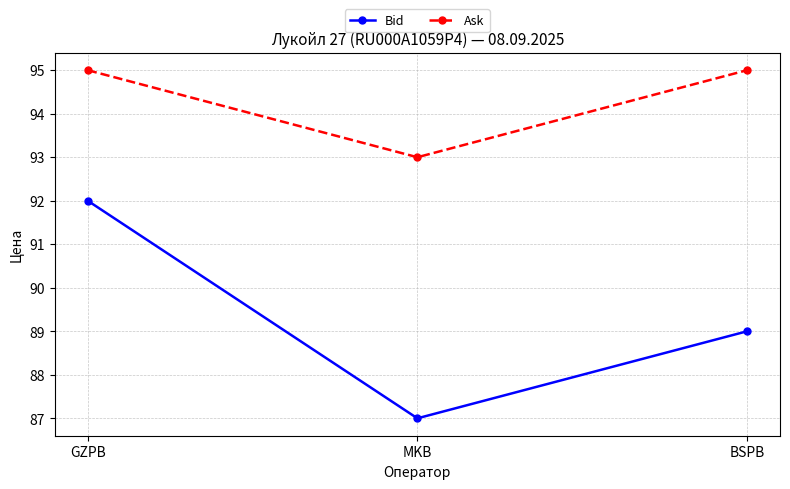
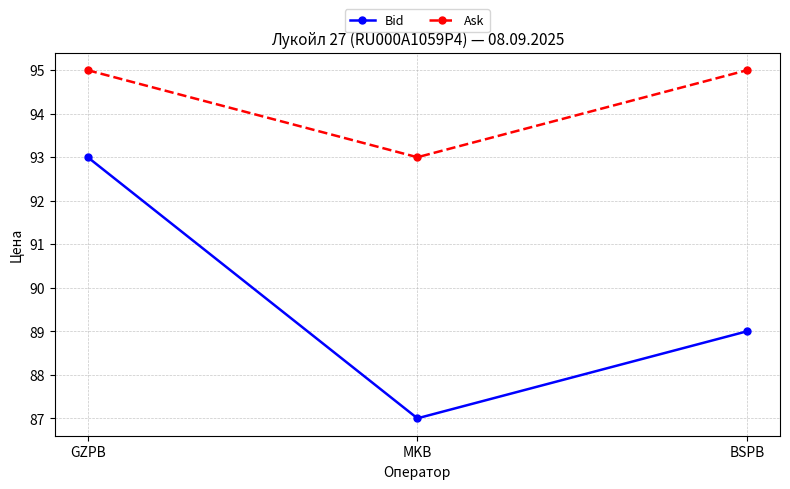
Bid, GZPB: 92 -> 93
